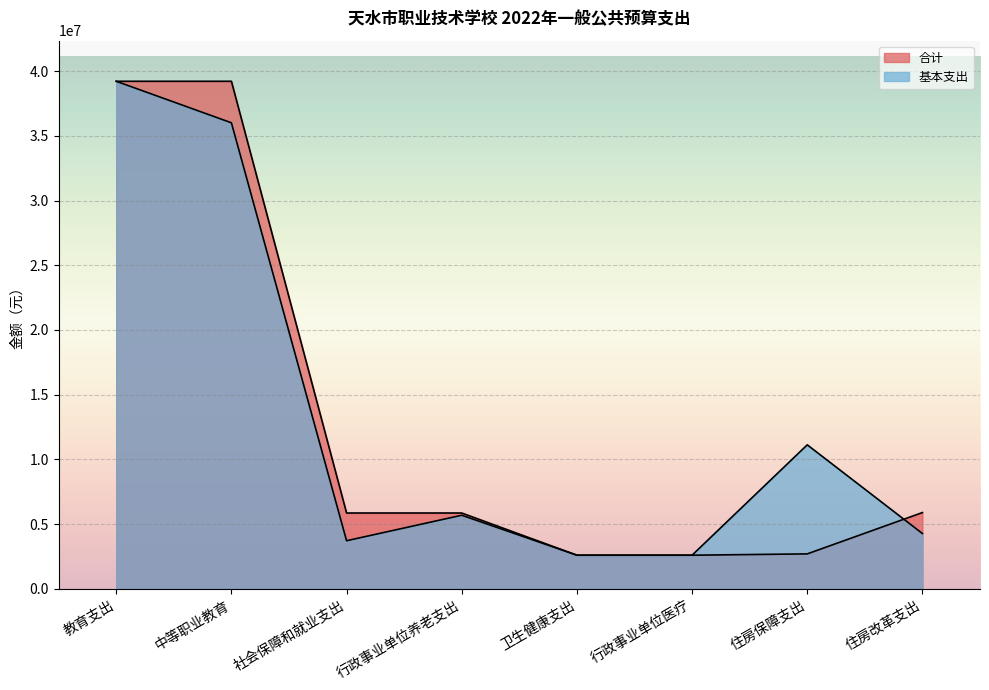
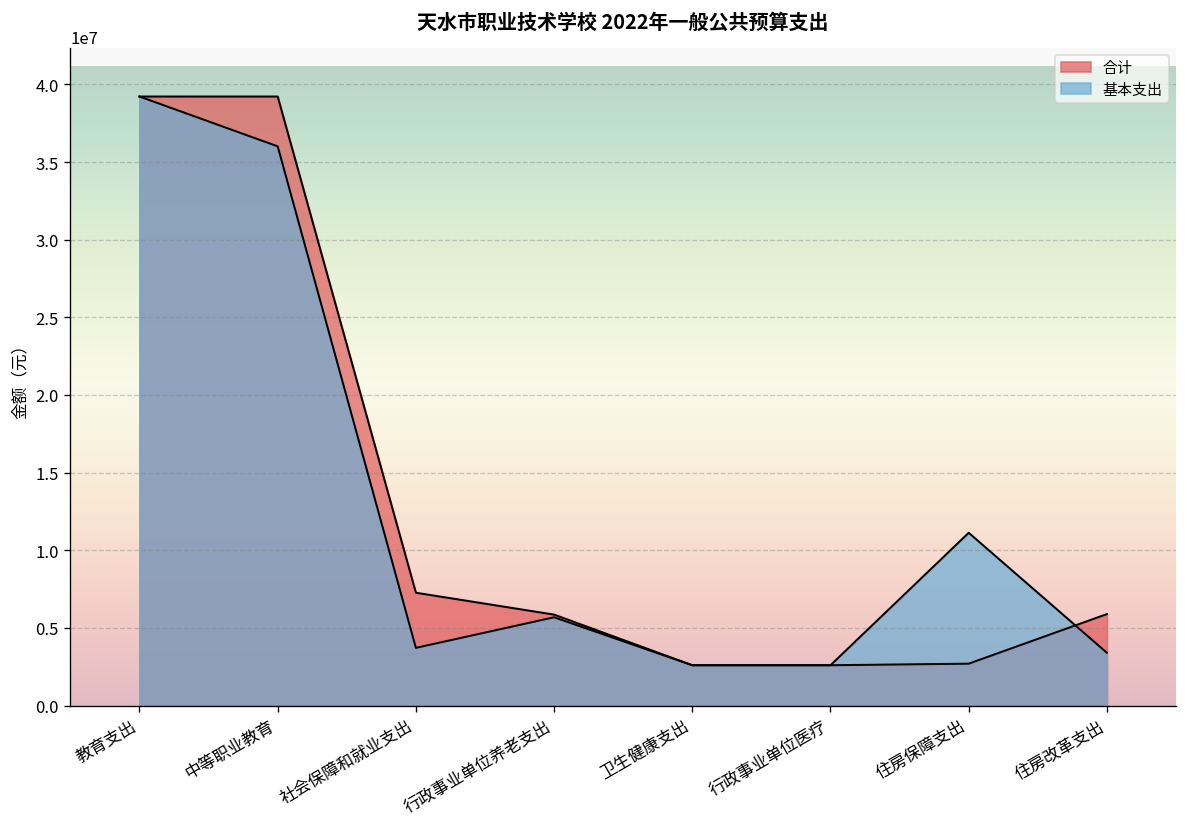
合计, 社会保障和就业支出: 5900000 -> 7300000
基本支出, 住房改革支出: 4300000 -> 3400000
